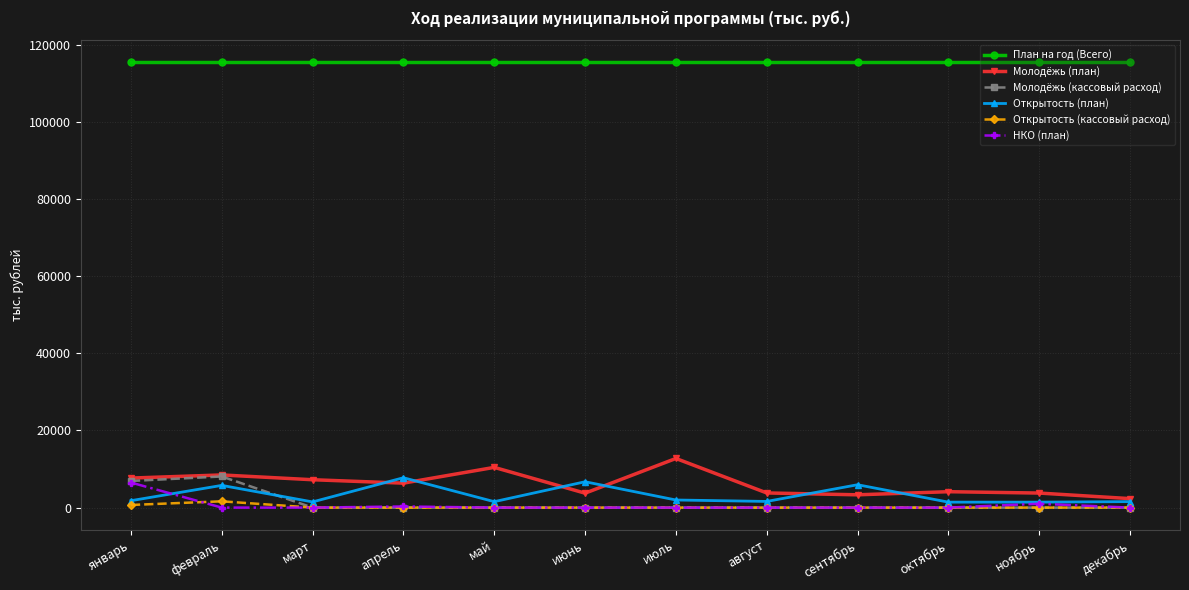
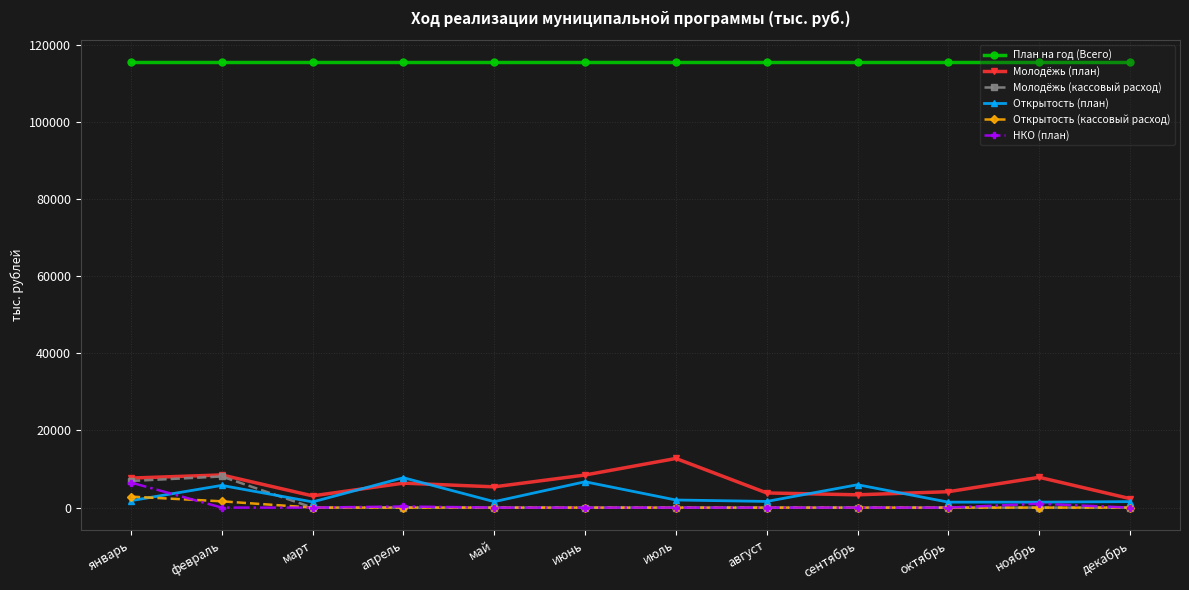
Открытость (кассовый расход), январь: 1000 -> 3000
Молодёжь (план), март: 7000 -> 3000
Молодёжь (план), май: 10000 -> 5000
Молодёжь (план), июнь: 4000 -> 8000
Молодёжь (план), ноябрь: 4000 -> 8000
